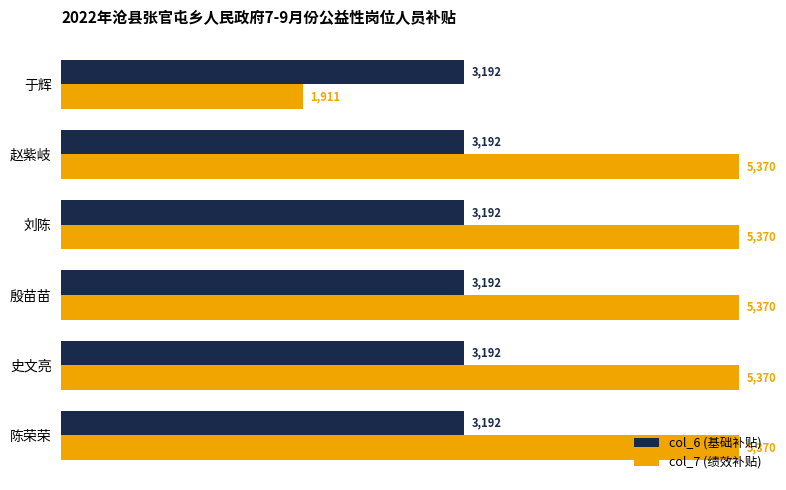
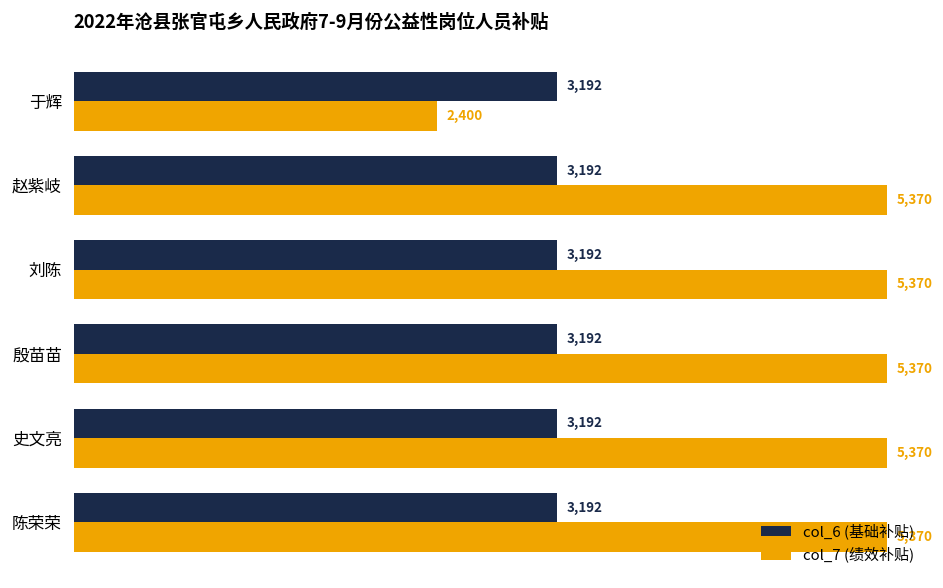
col_7 (绩效补贴), 于辉: 1,911 -> 2,400
